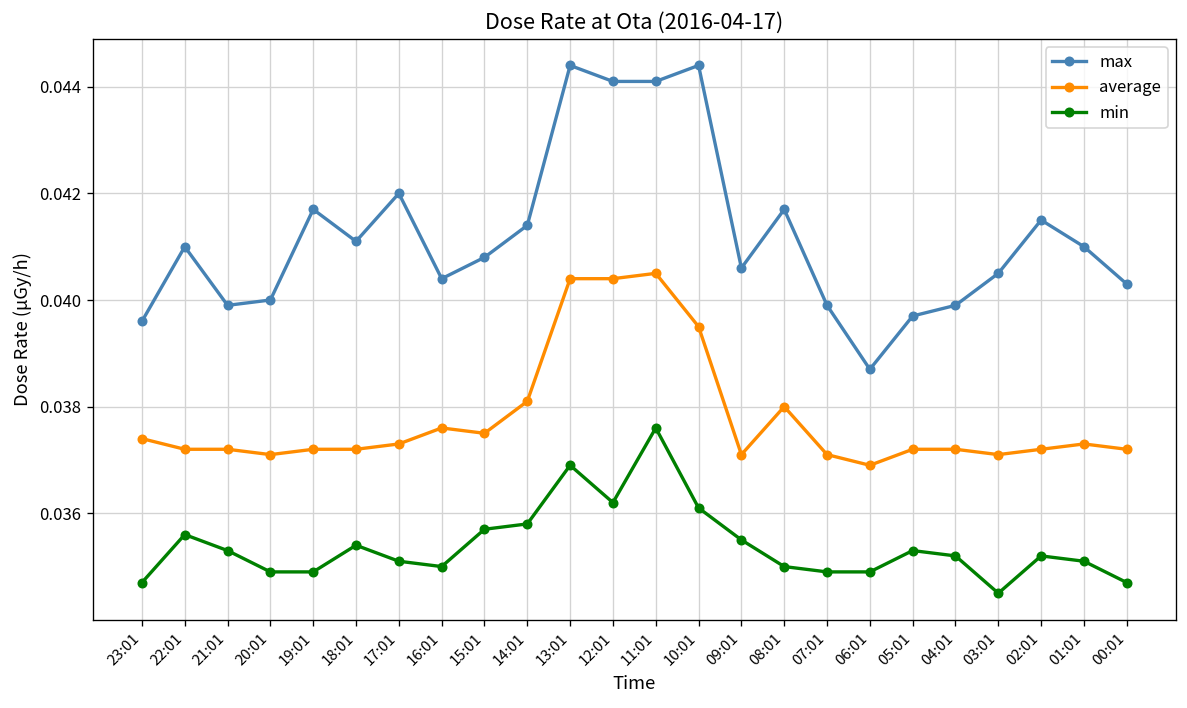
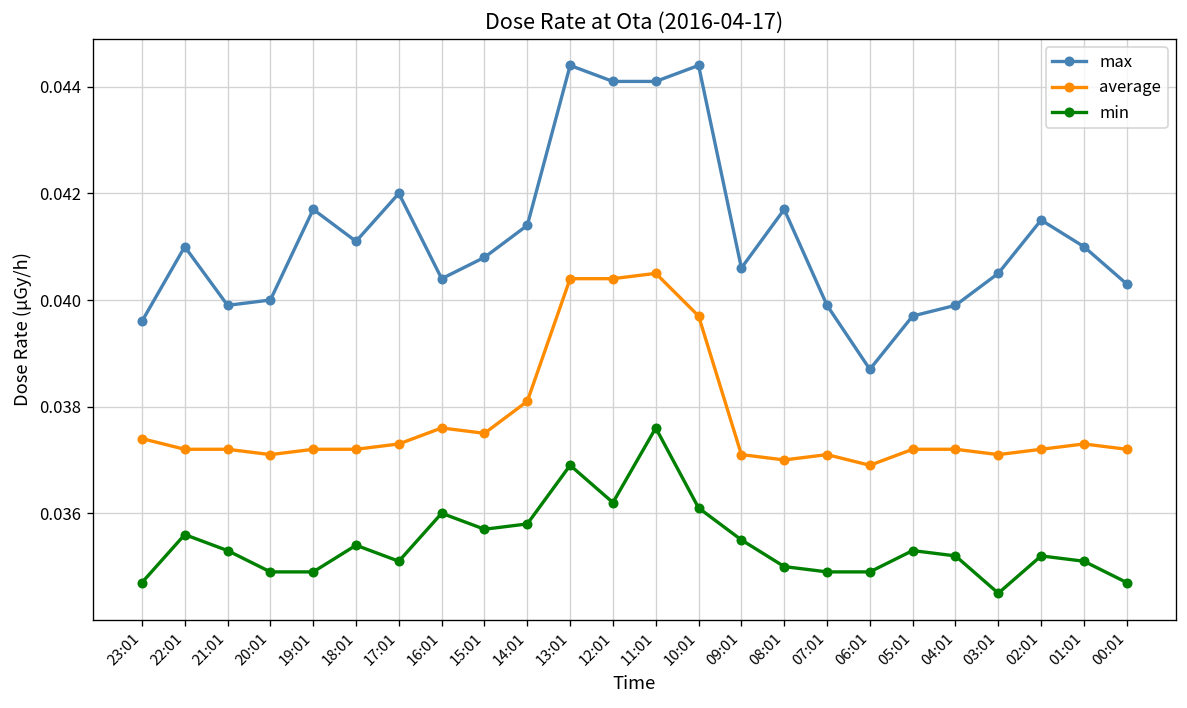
min, 16:01: 0.035 -> 0.036
average, 10:01: 0.0395 -> 0.0397
average, 08:01: 0.038 -> 0.037
